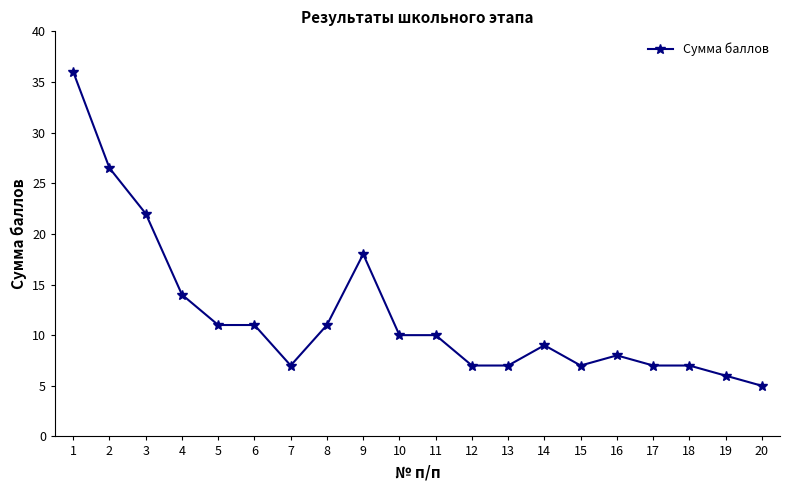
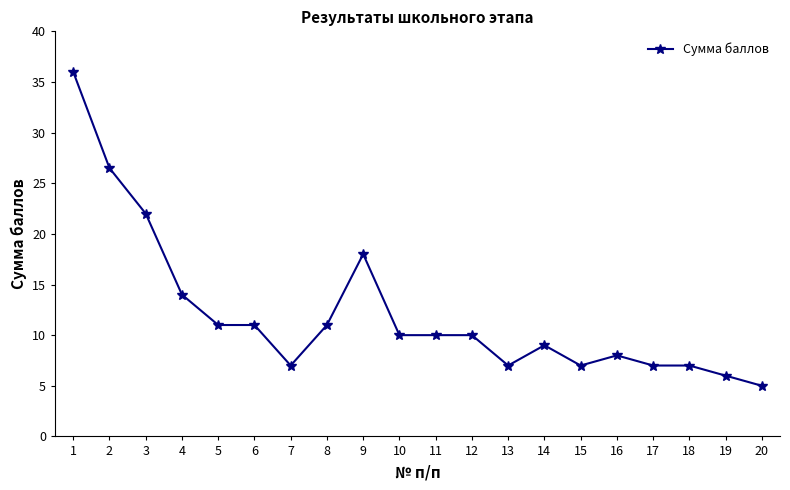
12: 7 -> 10
